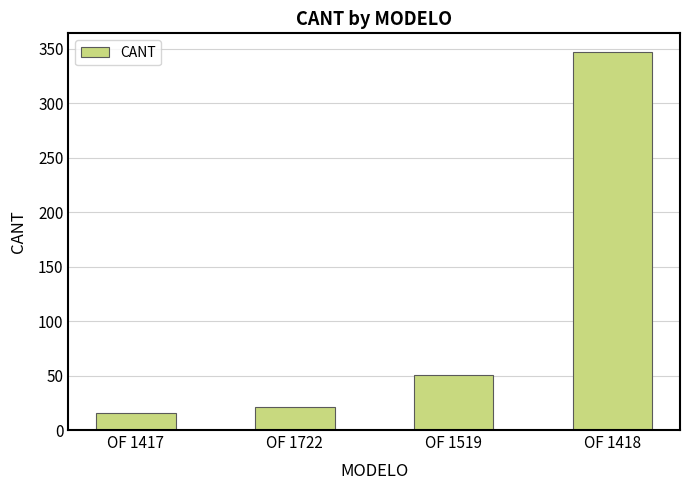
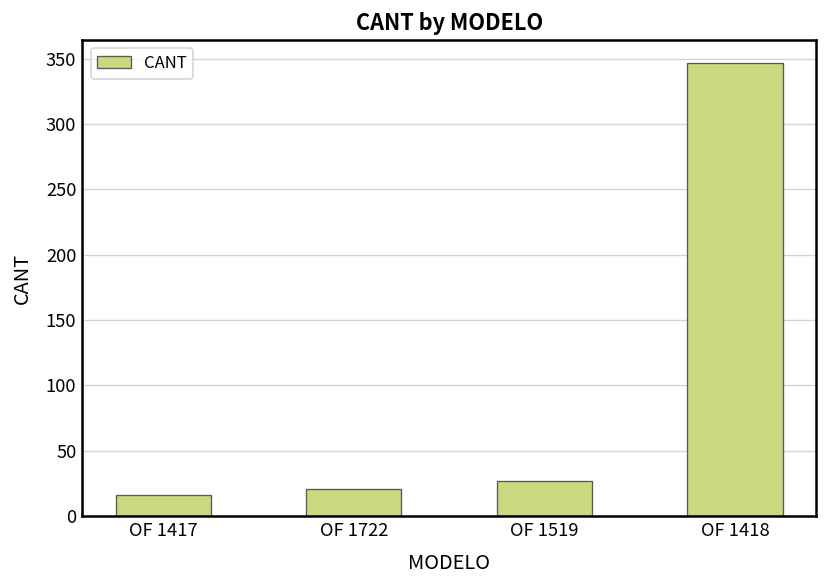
OF 1519: 51 -> 27
